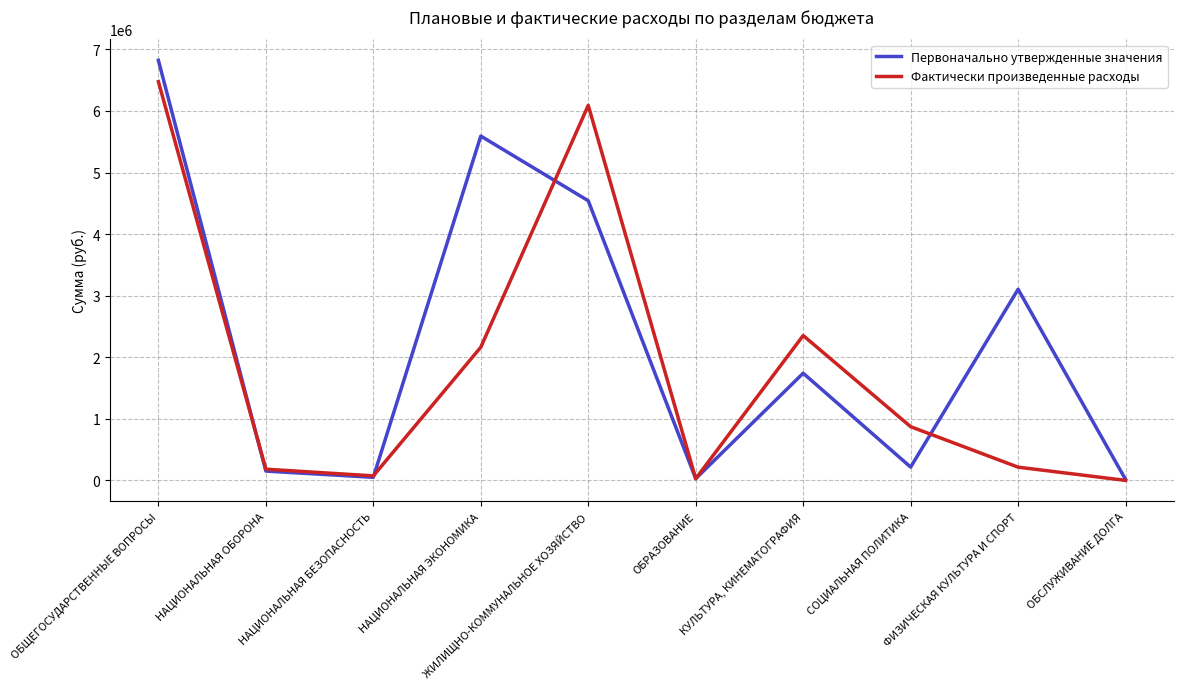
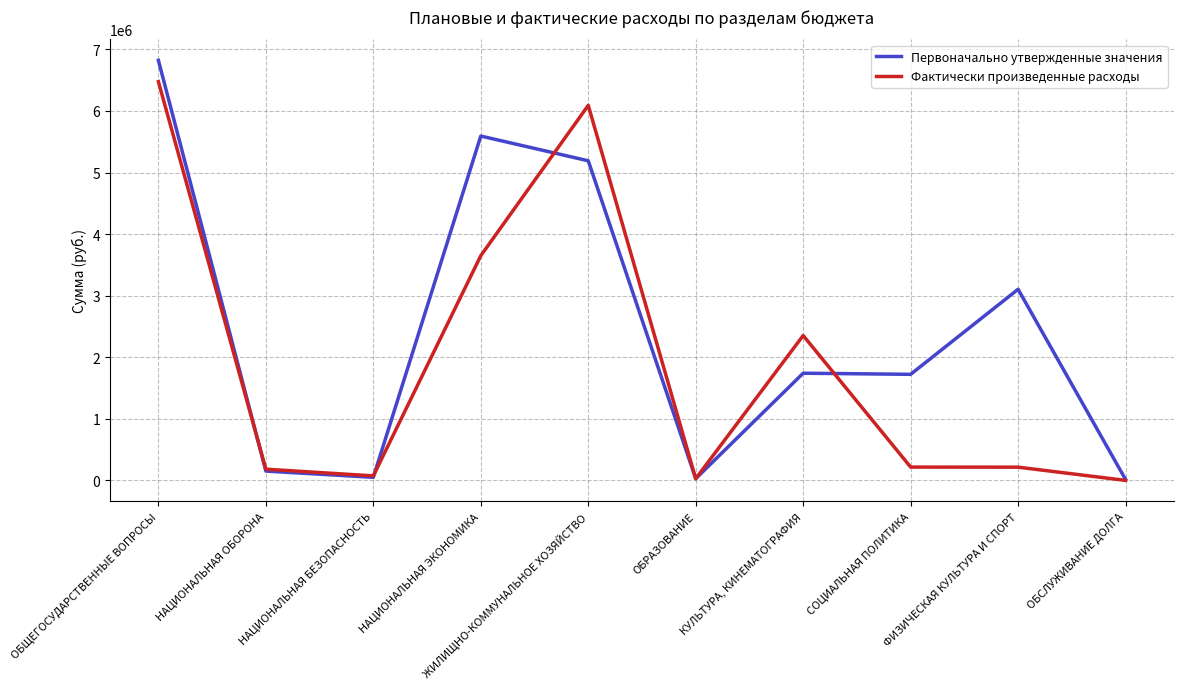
Фактически произведенные расходы, НАЦИОНАЛЬНАЯ ЭКОНОМИКА: 2200000 -> 3600000
Первоначально утвержденные значения, ЖИЛИЩНО-КОММУНАЛЬНОЕ ХОЗЯЙСТВО: 4500000 -> 5200000
Первоначально утвержденные значения, СОЦИАЛЬНАЯ ПОЛИТИКА: 200000 -> 1700000
Фактически произведенные расходы, СОЦИАЛЬНАЯ ПОЛИТИКА: 900000 -> 200000
